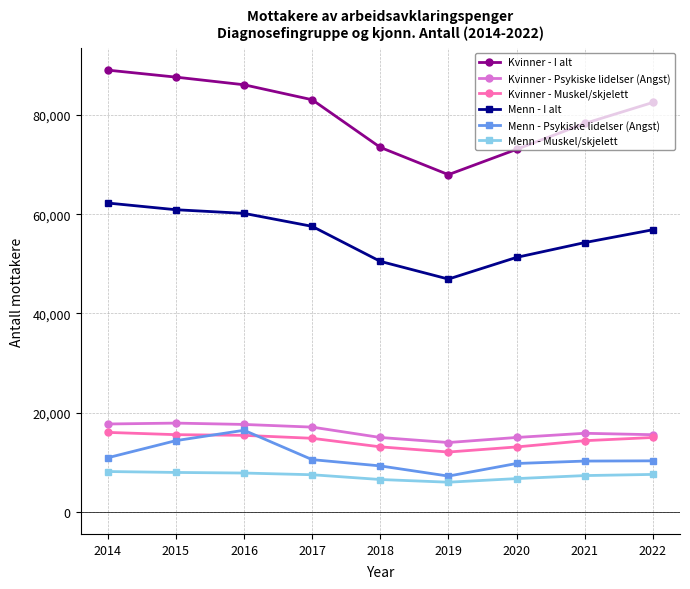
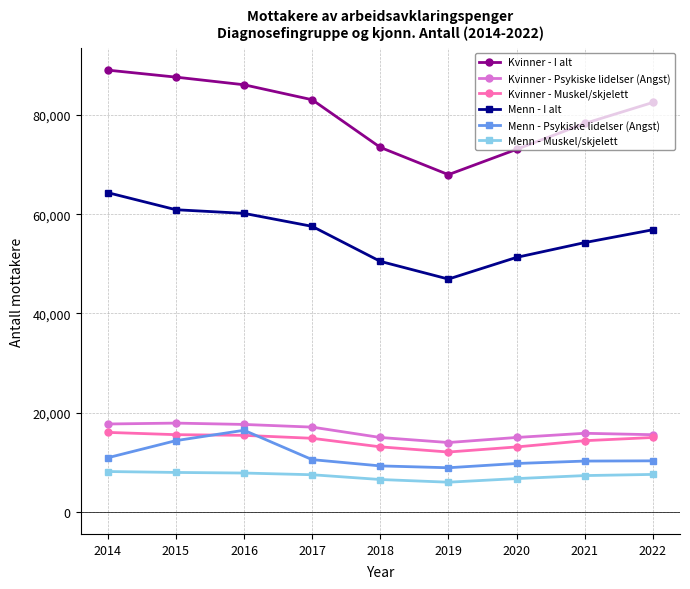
Menn - I alt, 2014: 62,000 -> 64,000
Menn - Psykiske lidelser (Angst), 2019: 7,000 -> 9,000
